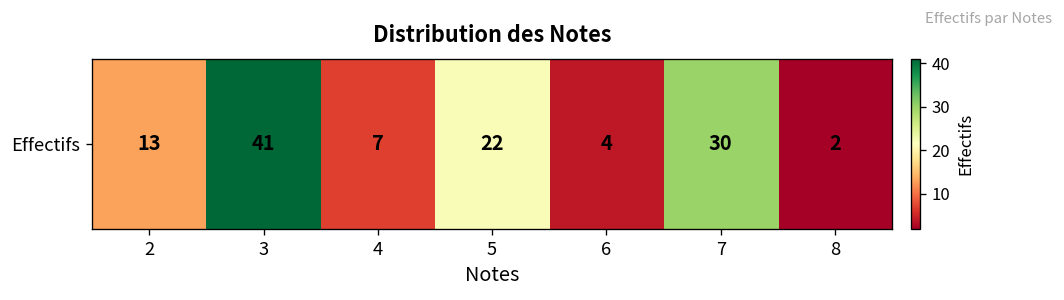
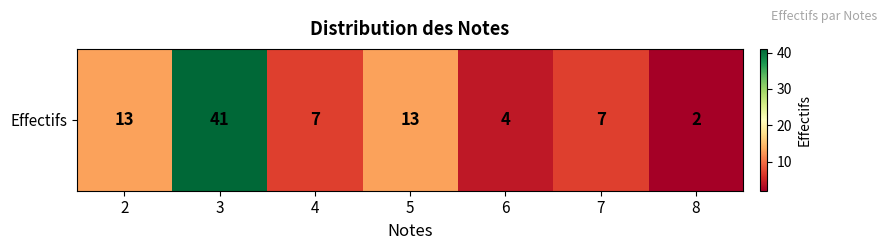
Effectifs, 5: 22 -> 13
Effectifs, 7: 30 -> 7
